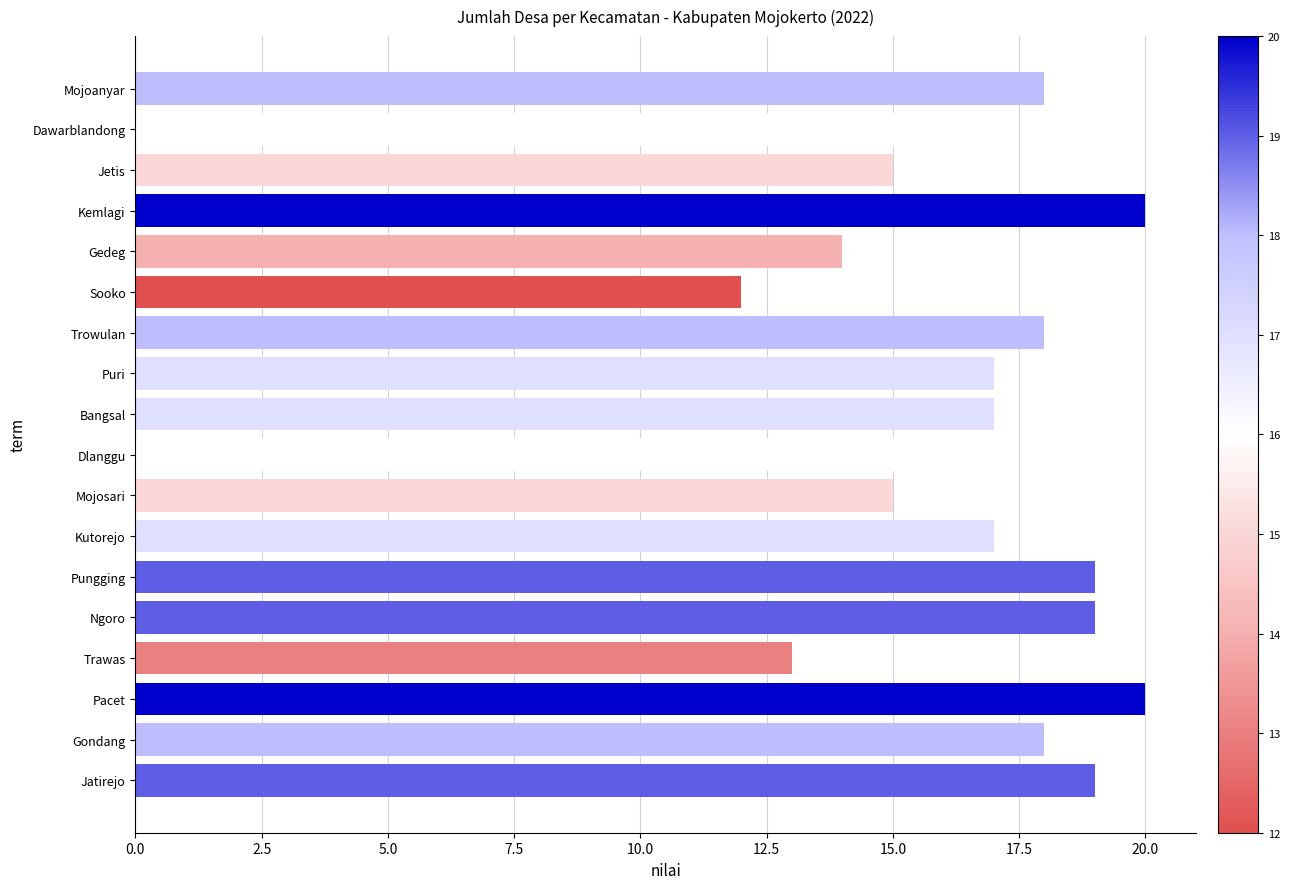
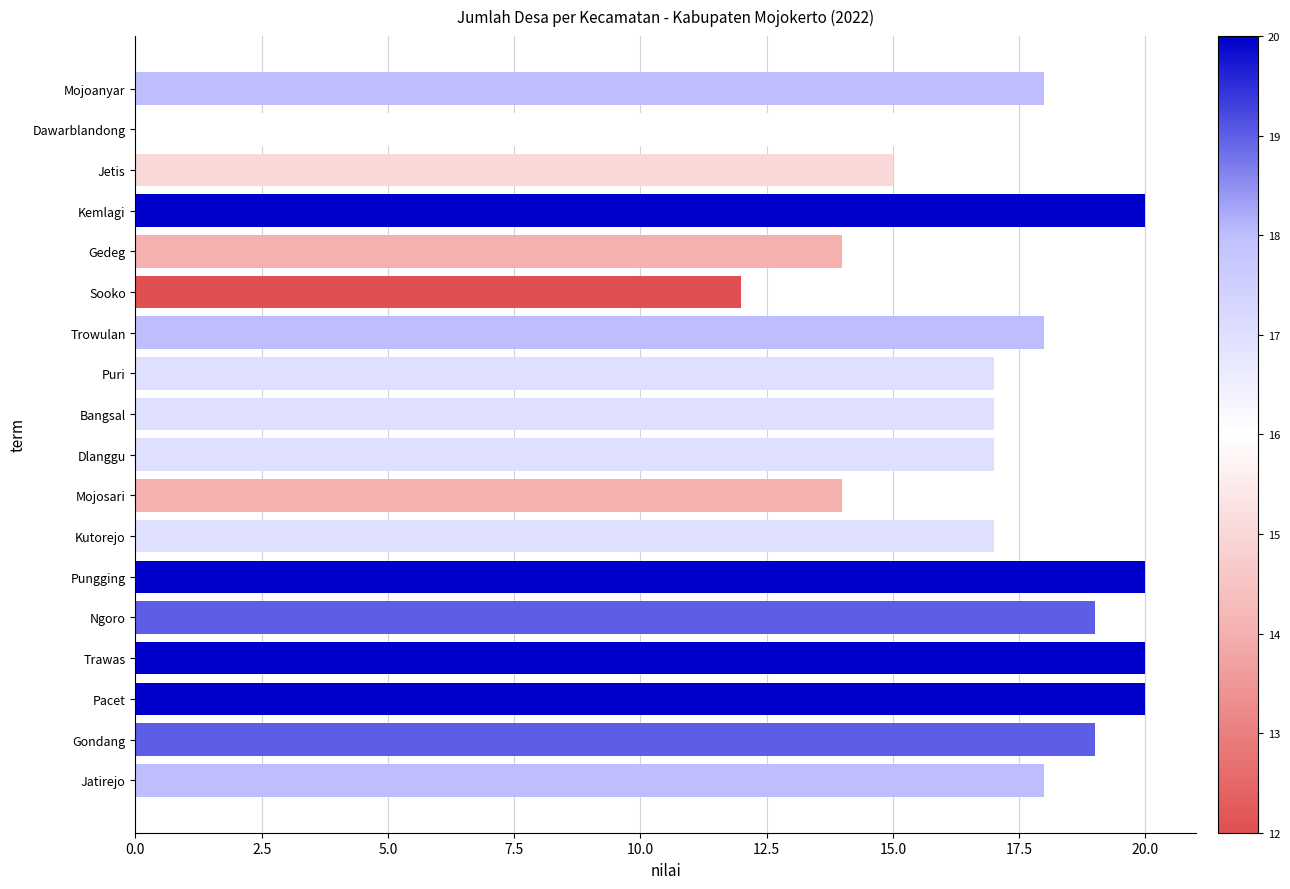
Dlanggu: 16 -> 17
Mojosari: 15 -> 14
Pungging: 19 -> 20
Trawas: 13 -> 20
Gondang: 18 -> 19
Jatirejo: 19 -> 18
